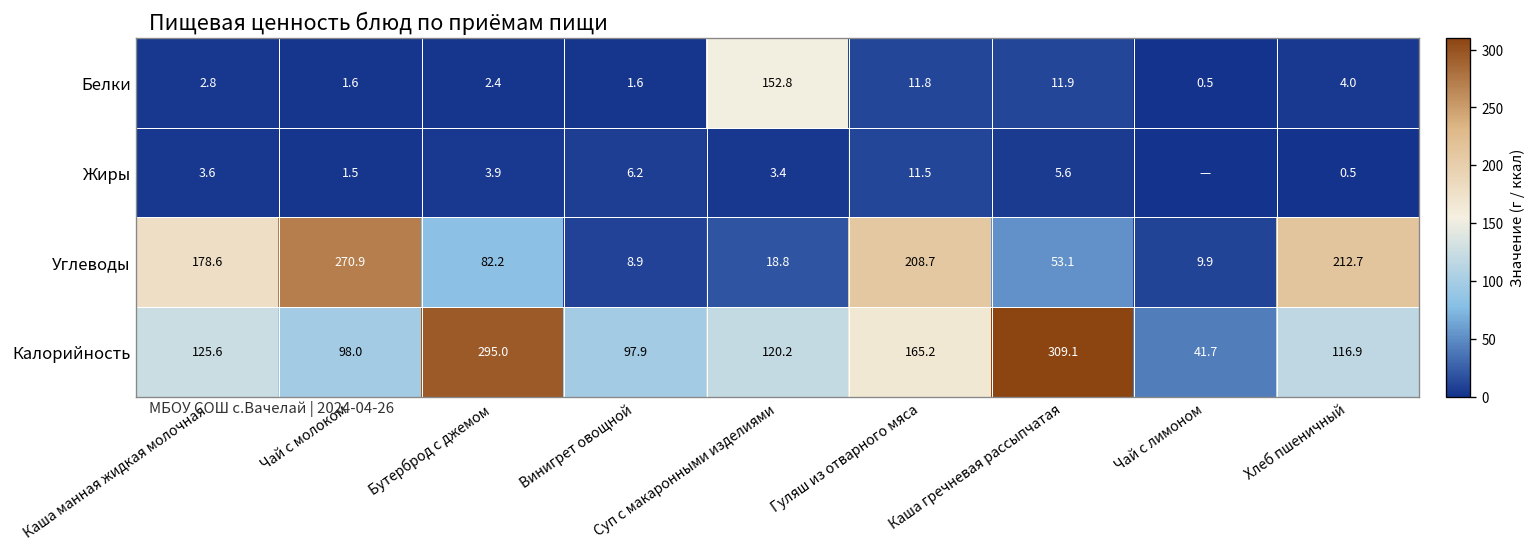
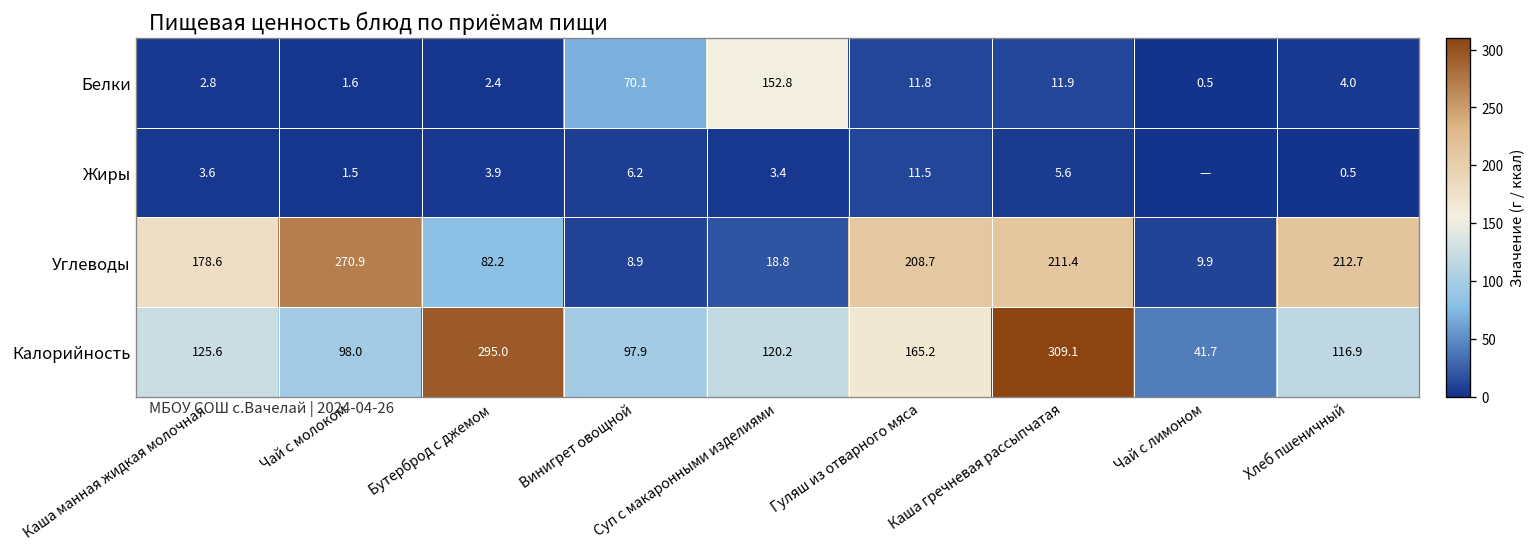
Белки, Винигрет овощной: 1.6 -> 70.1
Углеводы, Каша гречневая рассыпчатая: 53.1 -> 211.4
